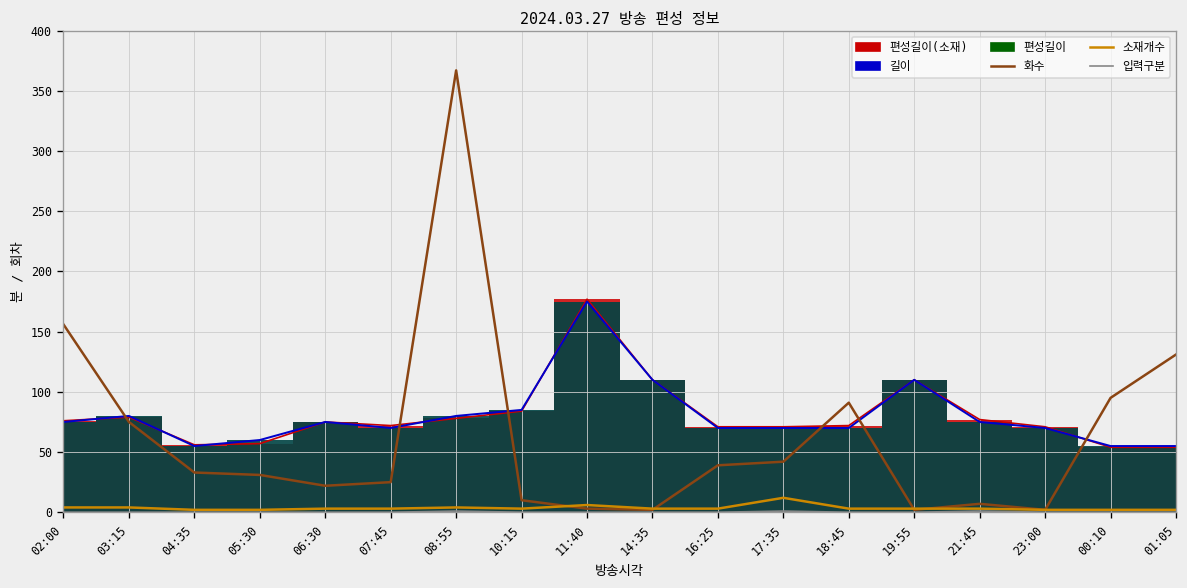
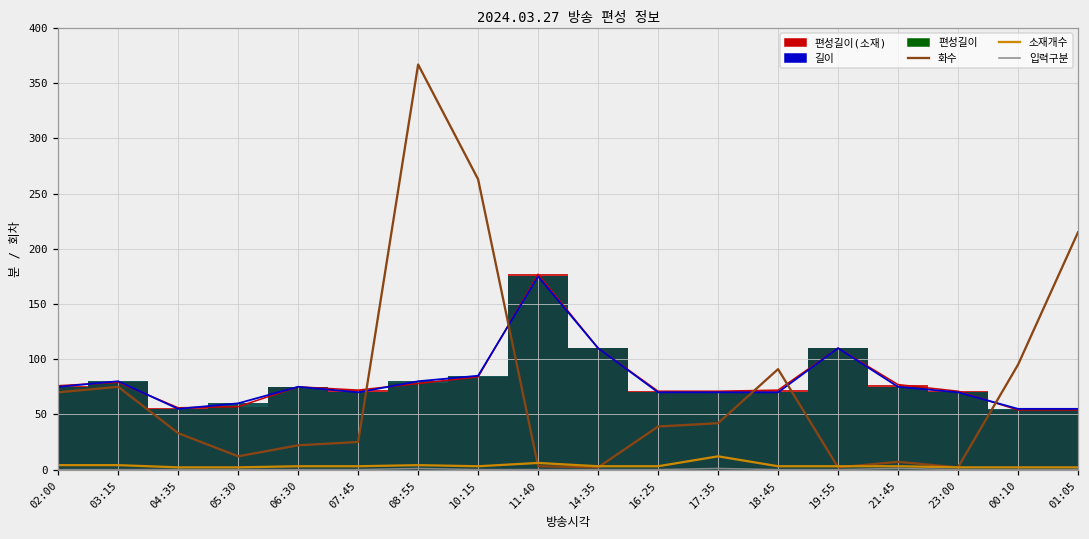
화수, 02:00: 156 -> 70
화수, 05:30: 31 -> 12
화수, 10:15: 10 -> 263
화수, 01:05: 131 -> 215
